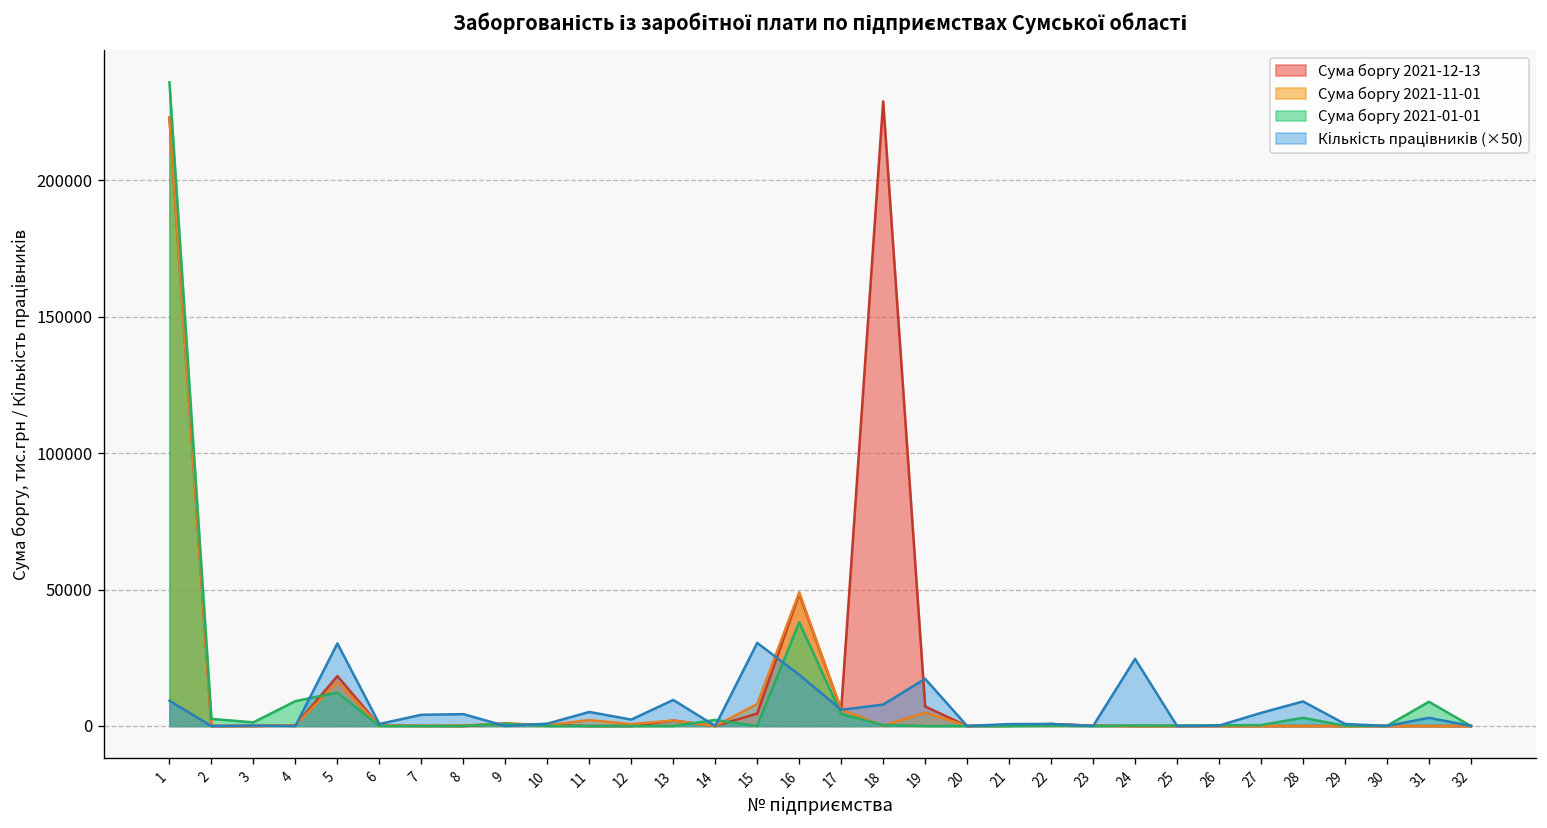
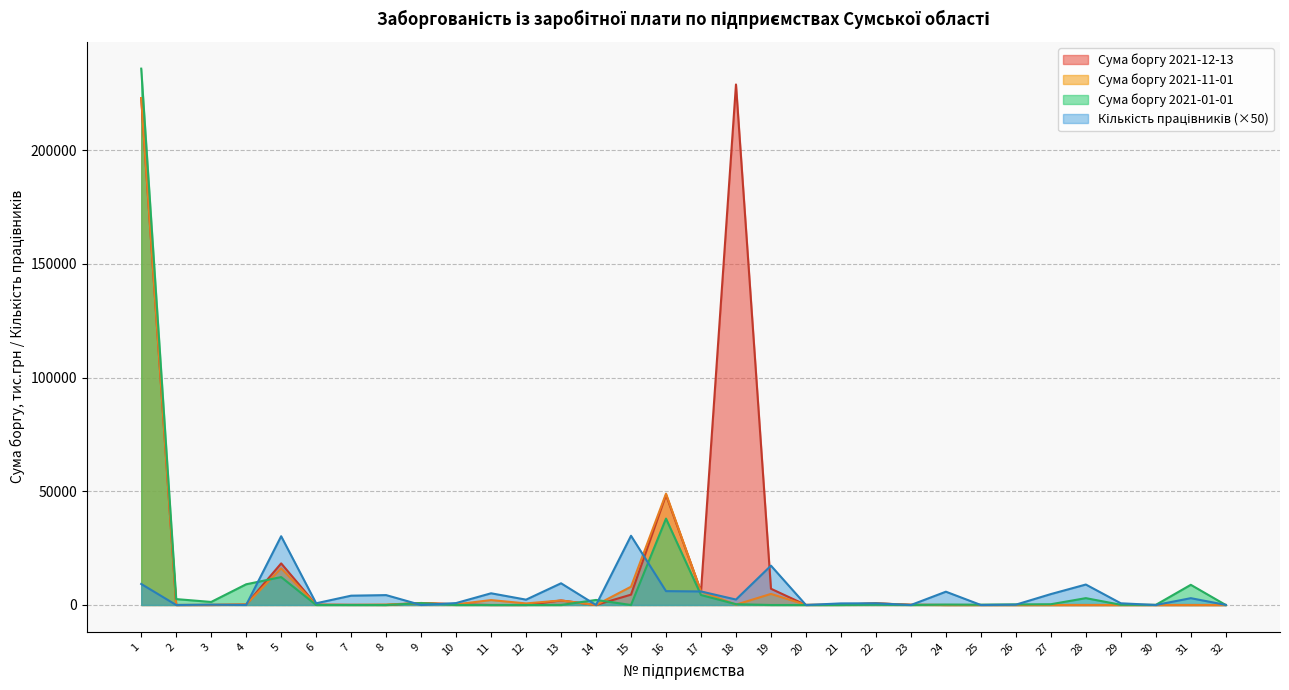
Кількість працівників (×50), 16: 19000 -> 6000
Кількість працівників (×50), 18: 8000 -> 2000
Кількість працівників (×50), 24: 25000 -> 6000
